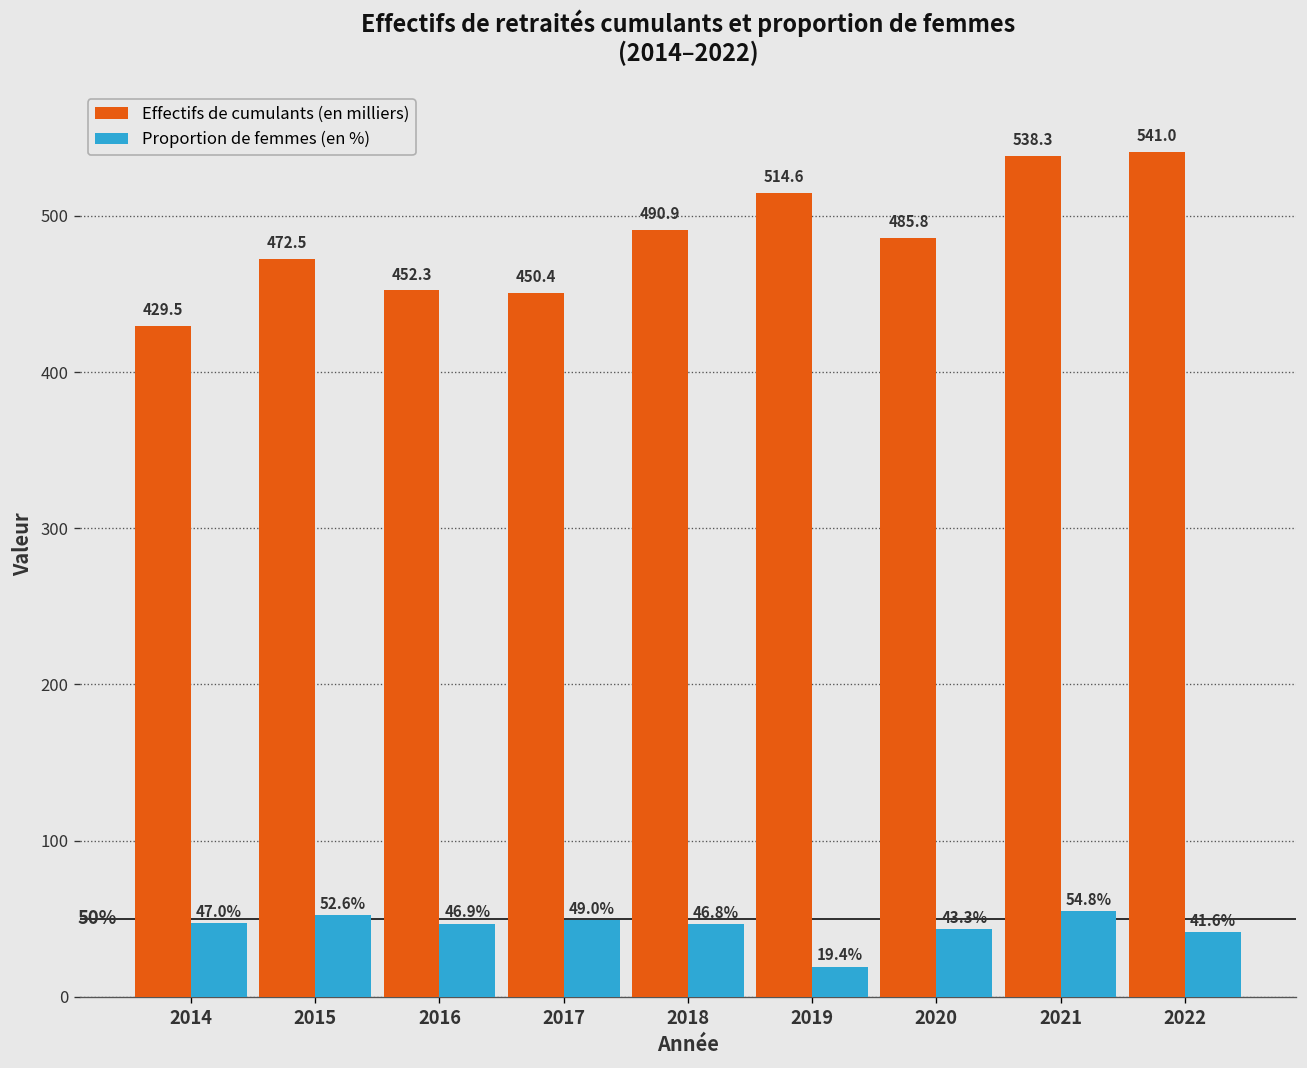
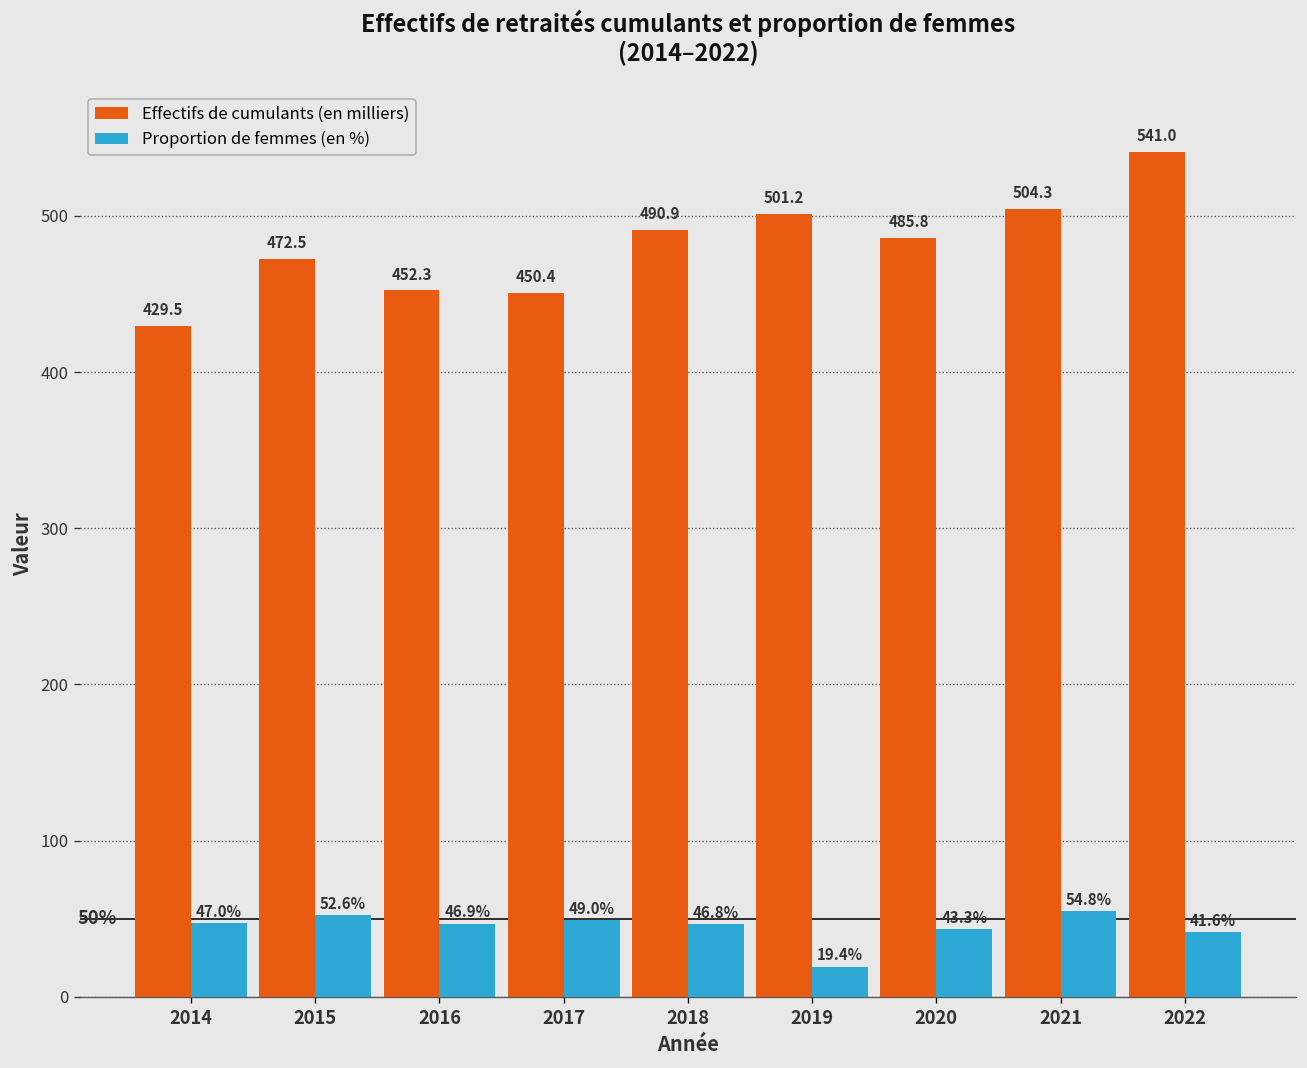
Effectifs de cumulants (en milliers), 2019: 514.6 -> 501.2
Effectifs de cumulants (en milliers), 2021: 538.3 -> 504.3
